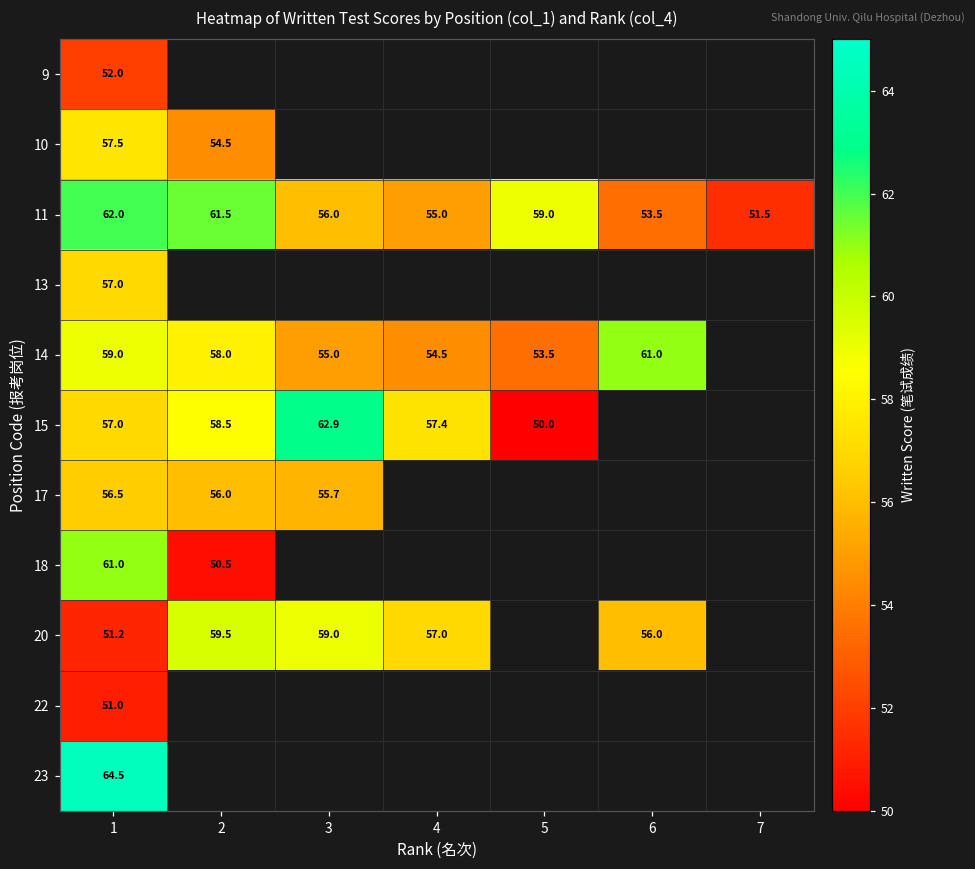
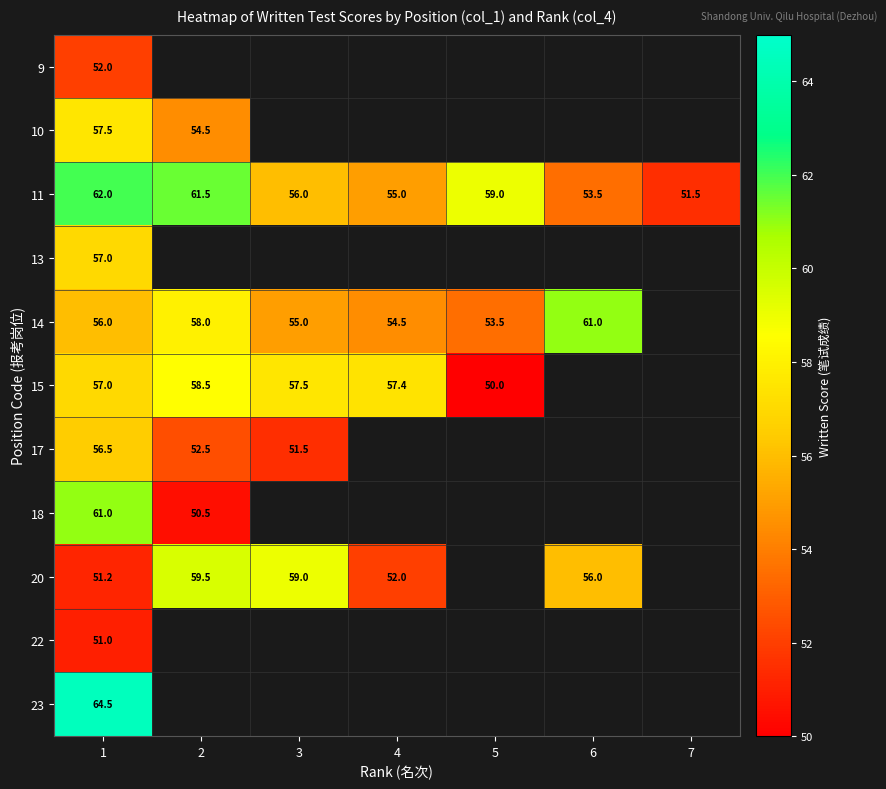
14, 1: 59.0 -> 56.0
15, 3: 62.9 -> 57.5
17, 2: 56.0 -> 52.5
17, 3: 55.7 -> 51.5
20, 4: 57.0 -> 52.0
